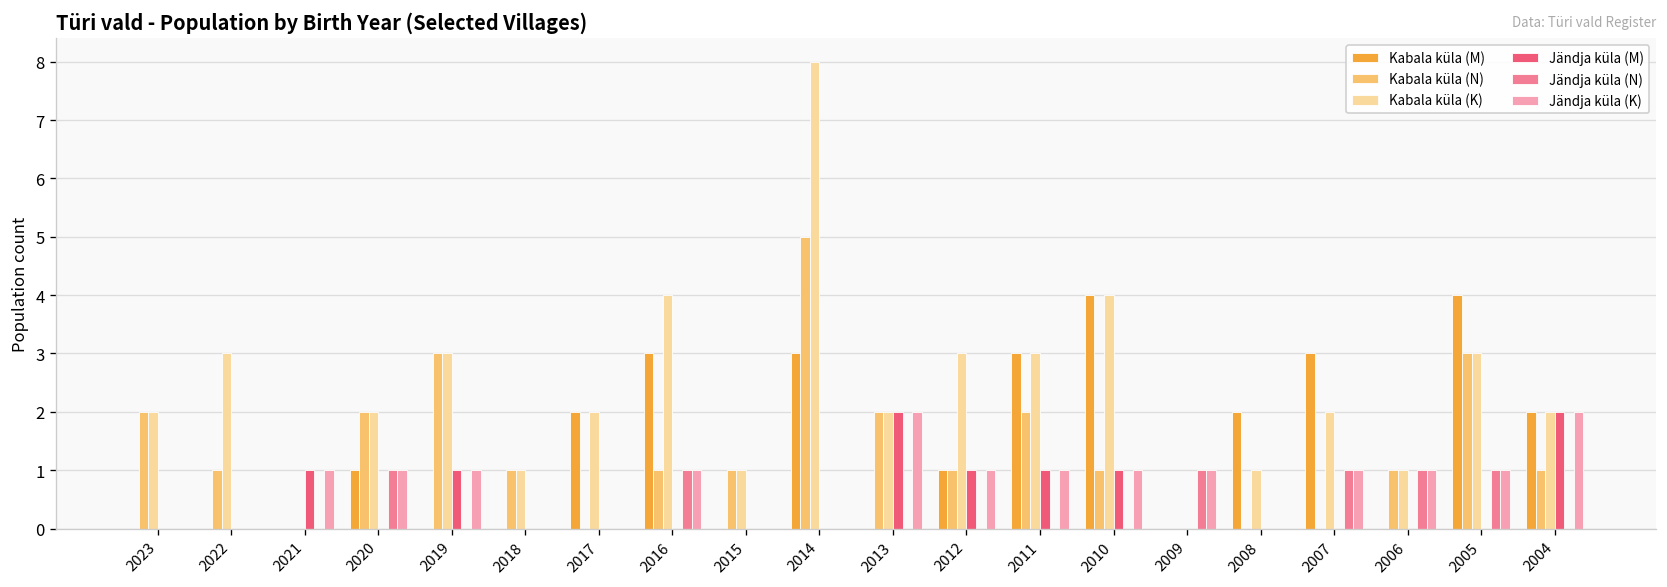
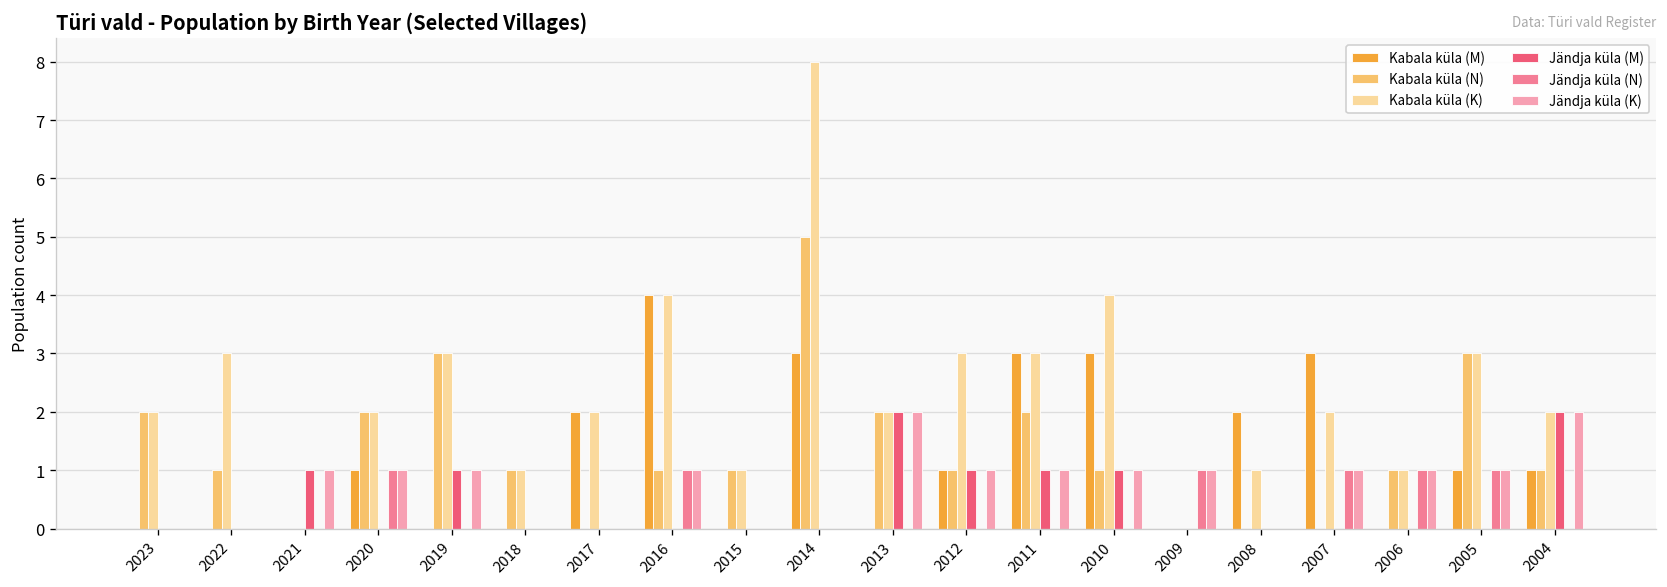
Kabala küla (M), 2016: 3 -> 4
Kabala küla (M), 2010: 4 -> 3
Kabala küla (M), 2005: 4 -> 1
Kabala küla (M), 2004: 2 -> 1
